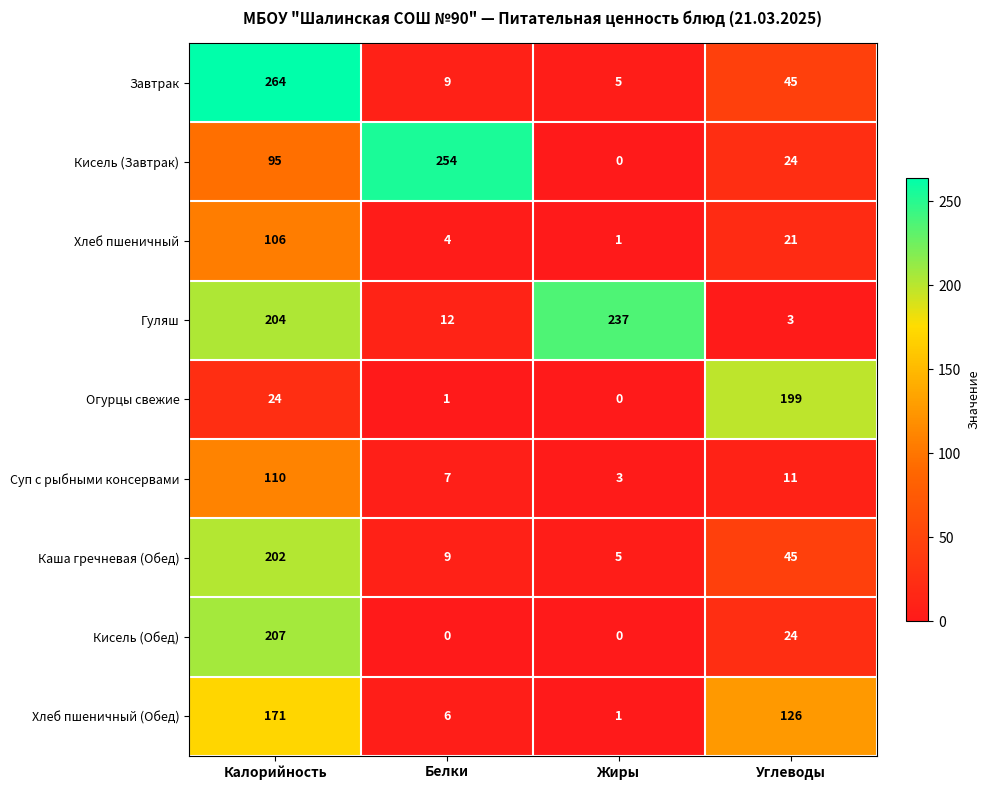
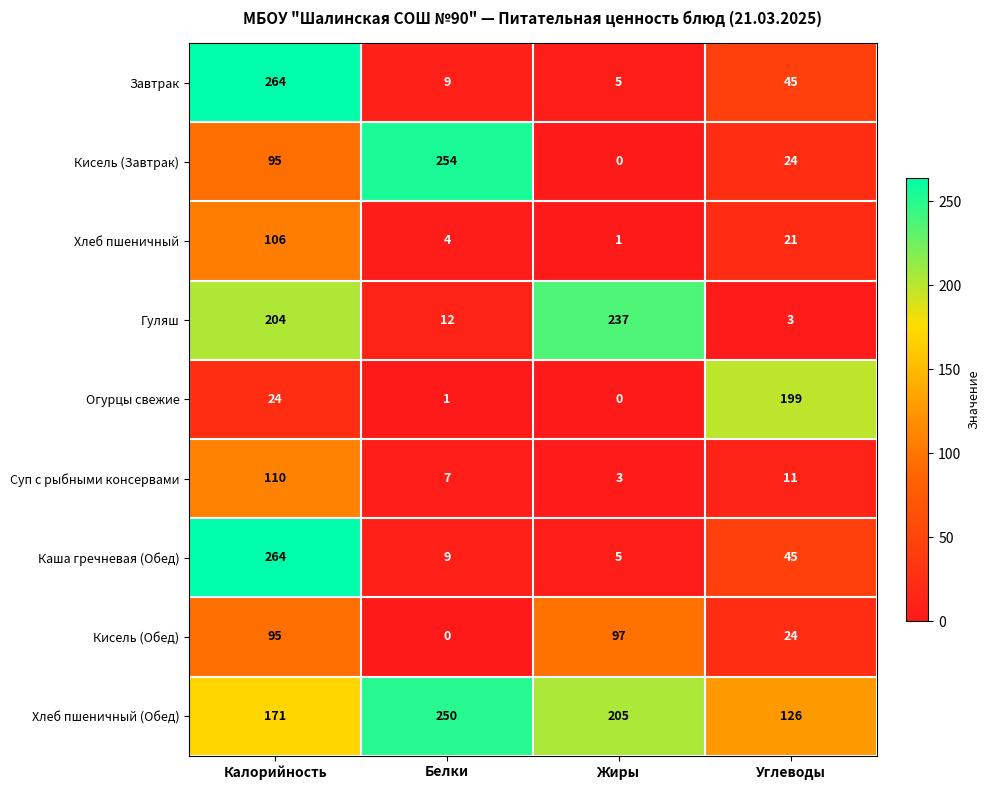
Каша гречневая (Обед), Калорийность: 202 -> 264
Кисель (Обед), Калорийность: 207 -> 95
Кисель (Обед), Жиры: 0 -> 97
Хлеб пшеничный (Обед), Белки: 6 -> 250
Хлеб пшеничный (Обед), Жиры: 1 -> 205
